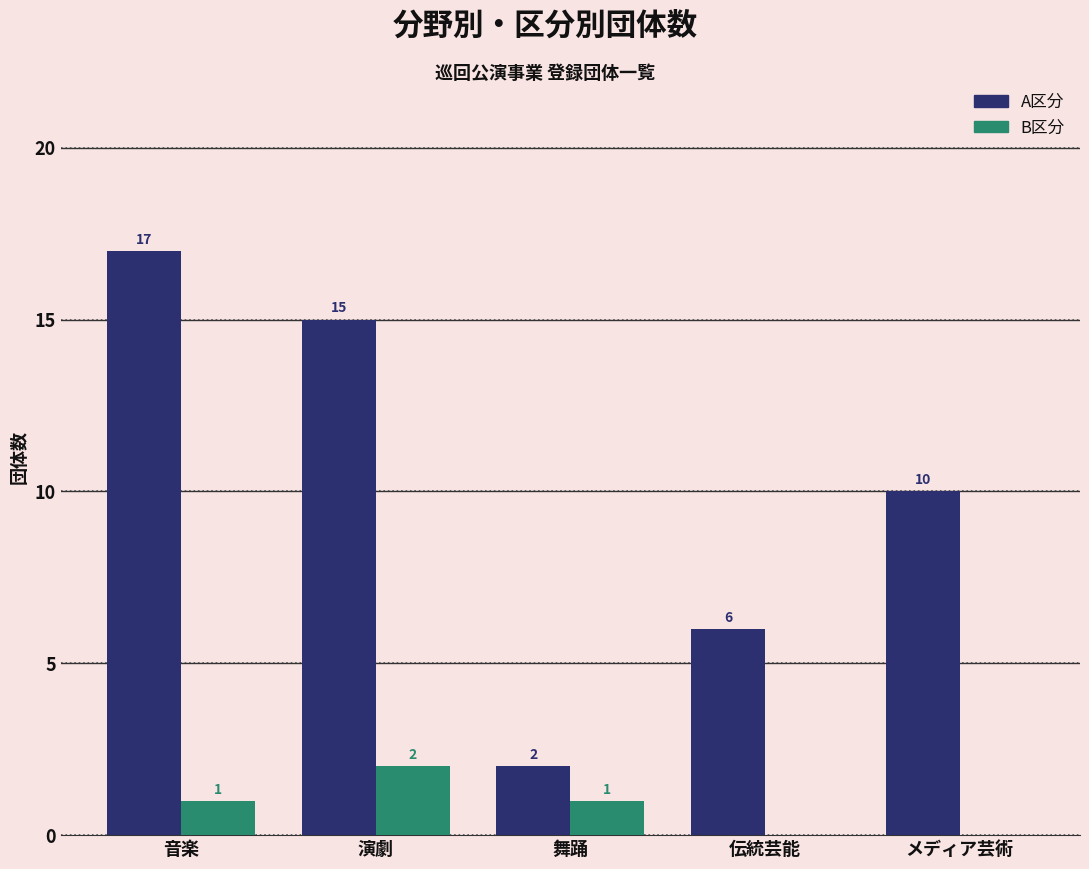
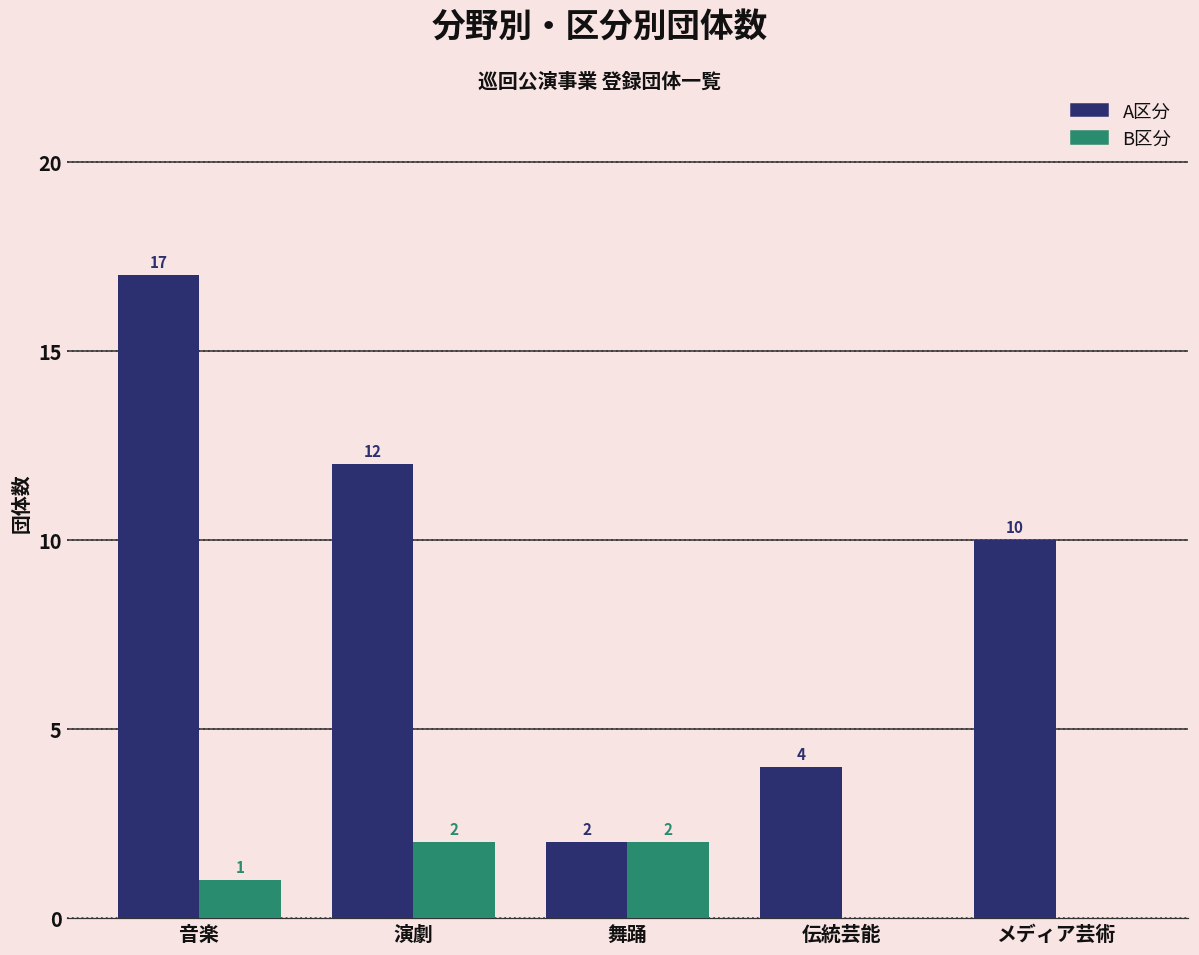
A区分, 演劇: 15 -> 12
B区分, 舞踊: 1 -> 2
A区分, 伝統芸能: 6 -> 4
